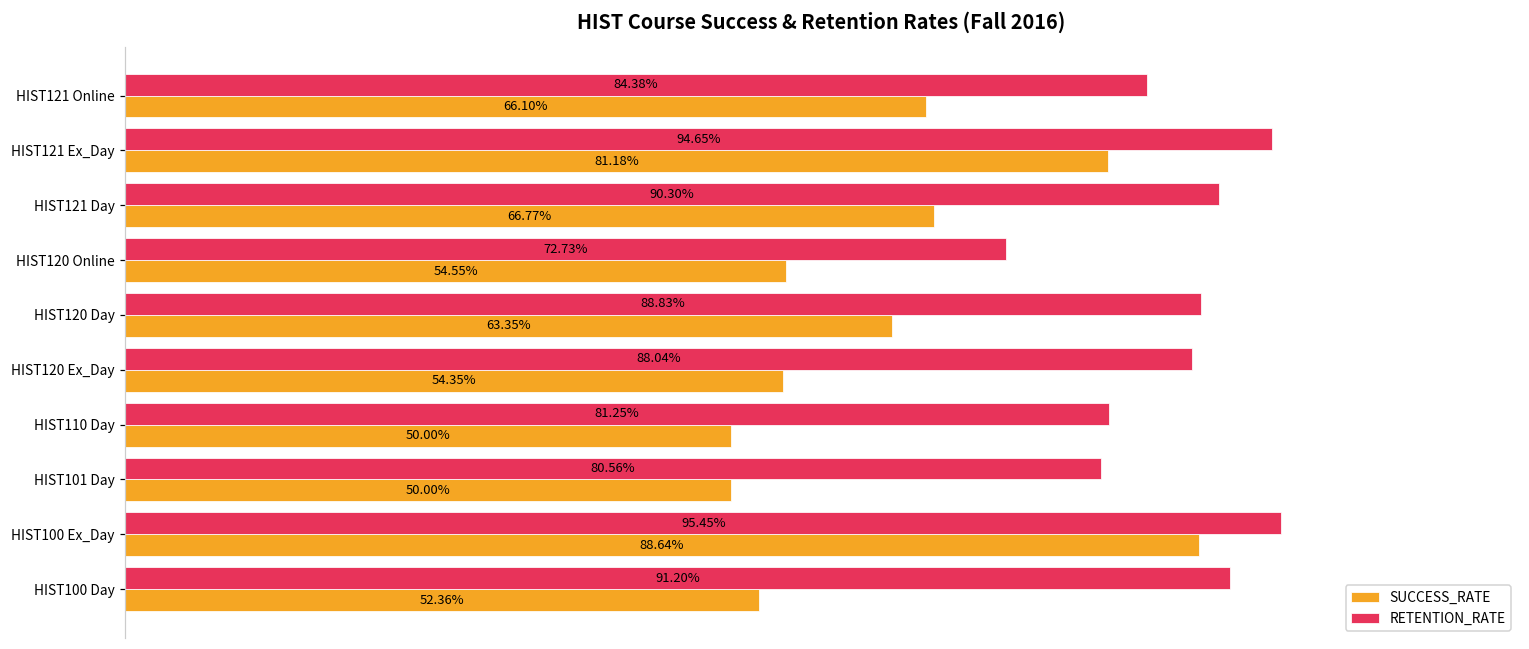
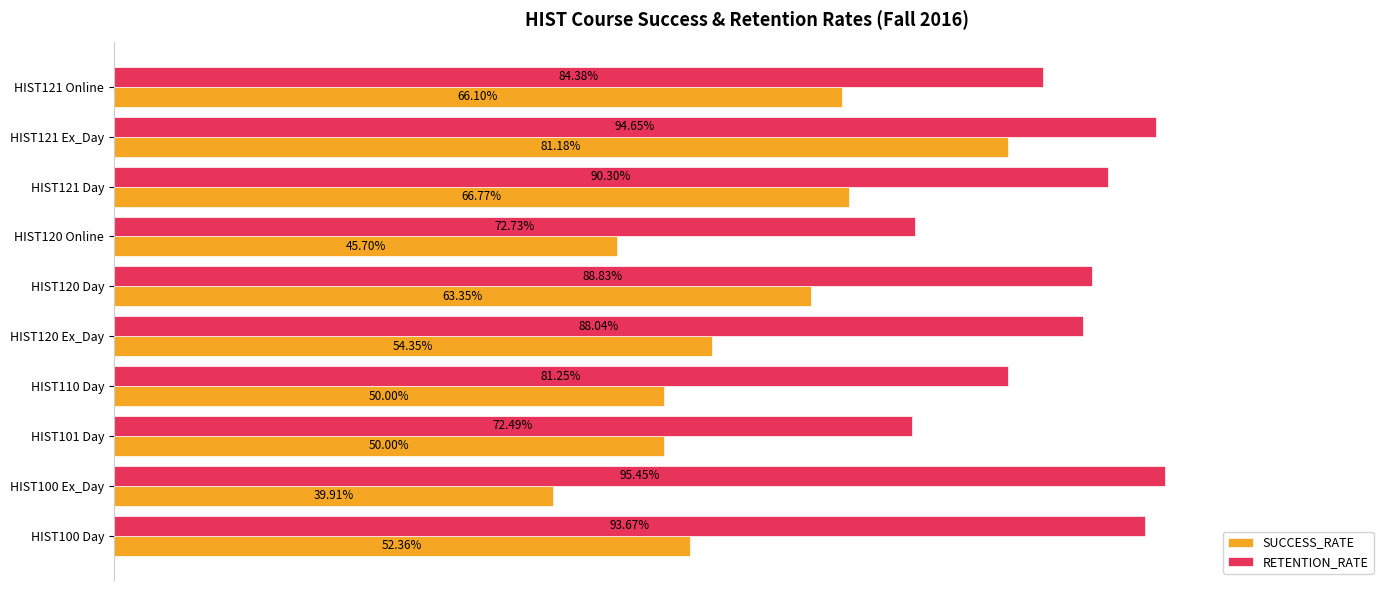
SUCCESS_RATE, HIST120 Online: 54.55% -> 45.70%
RETENTION_RATE, HIST101 Day: 80.56% -> 72.49%
SUCCESS_RATE, HIST100 Ex_Day: 88.64% -> 39.91%
RETENTION_RATE, HIST100 Day: 91.20% -> 93.67%
